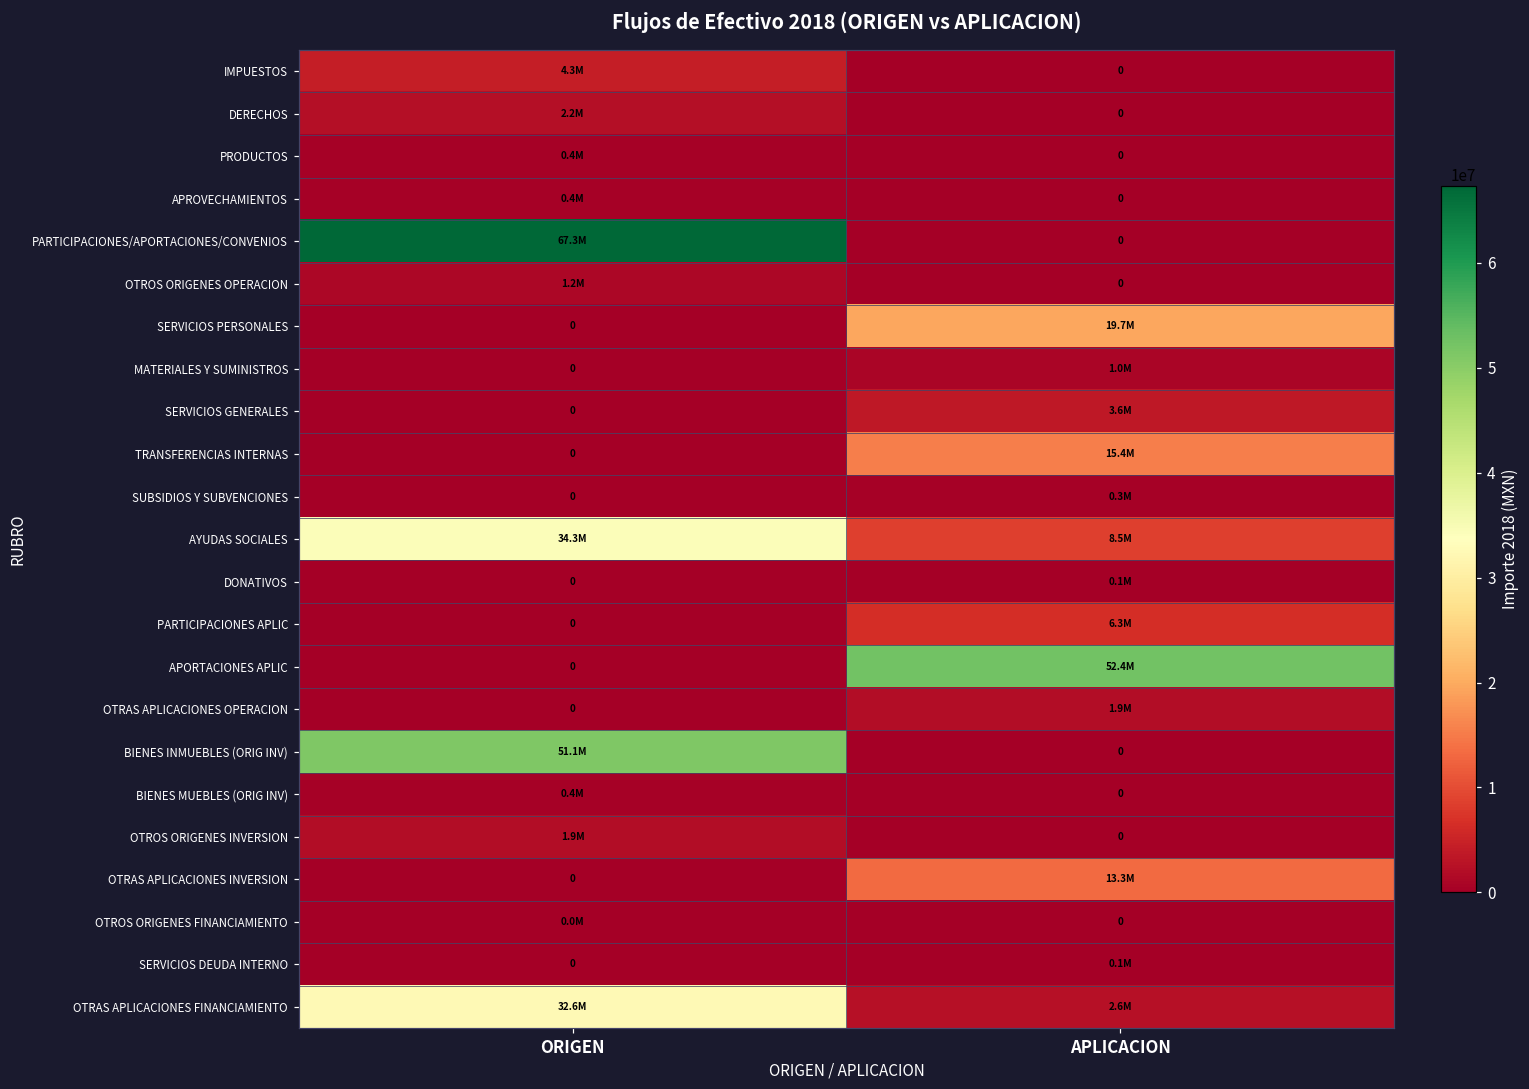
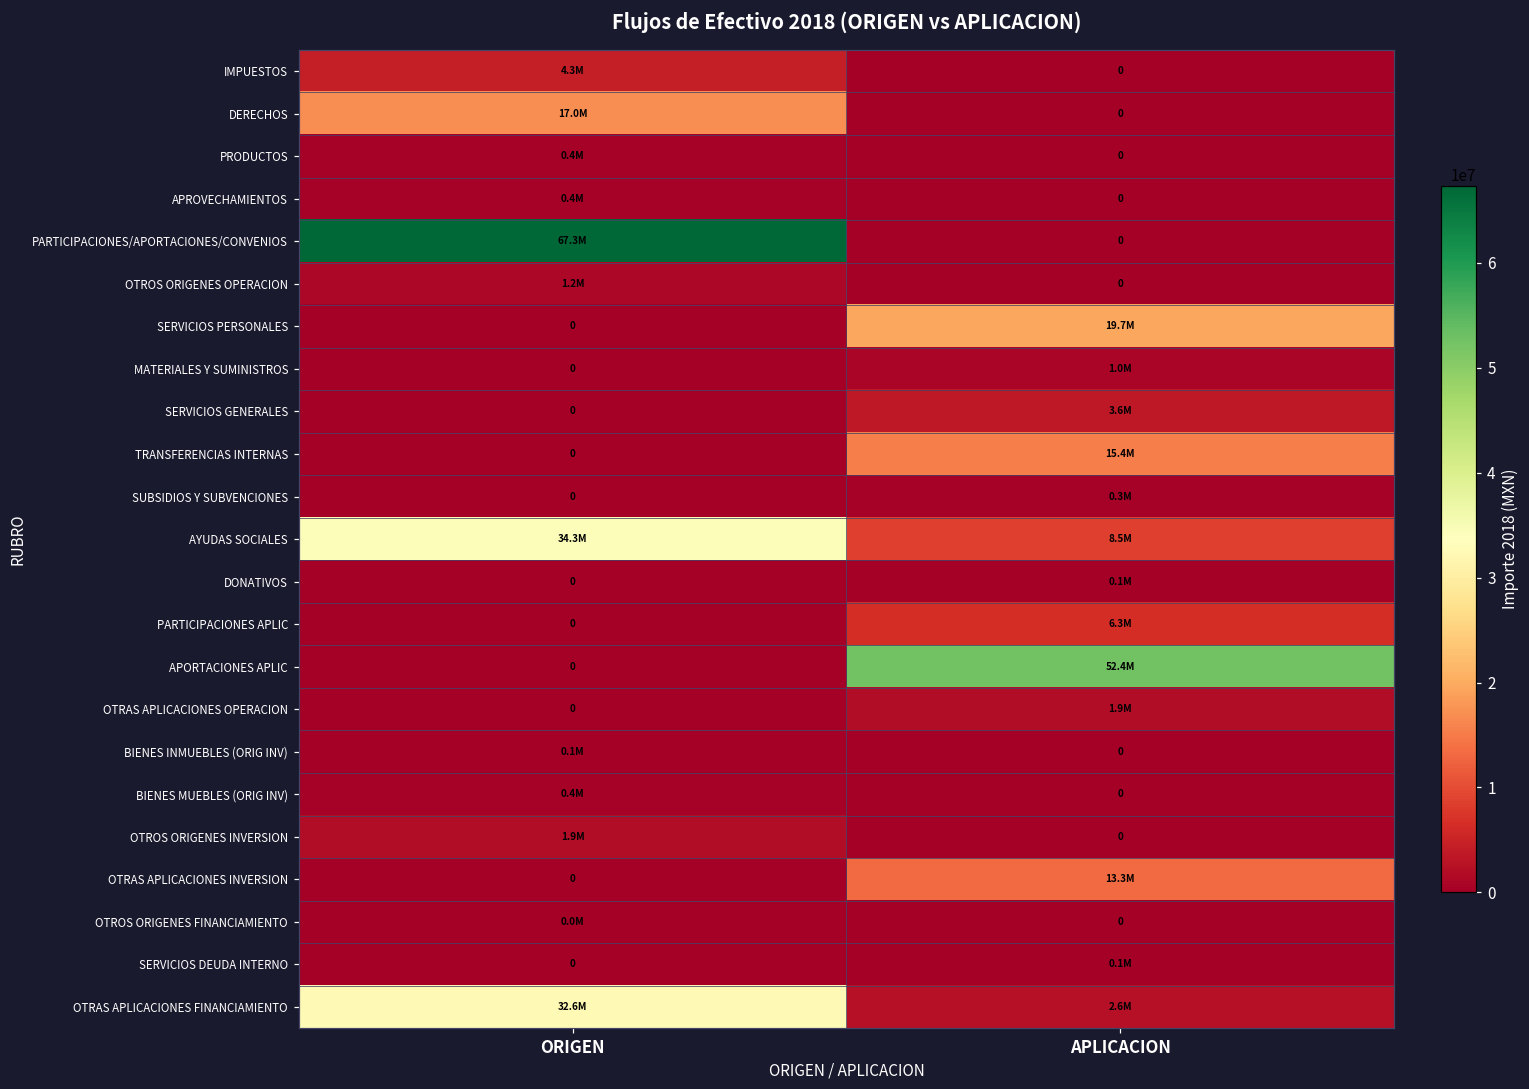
DERECHOS, ORIGEN: 2.2M -> 17.0M
BIENES INMUEBLES (ORIG INV), ORIGEN: 51.1M -> 0.1M
